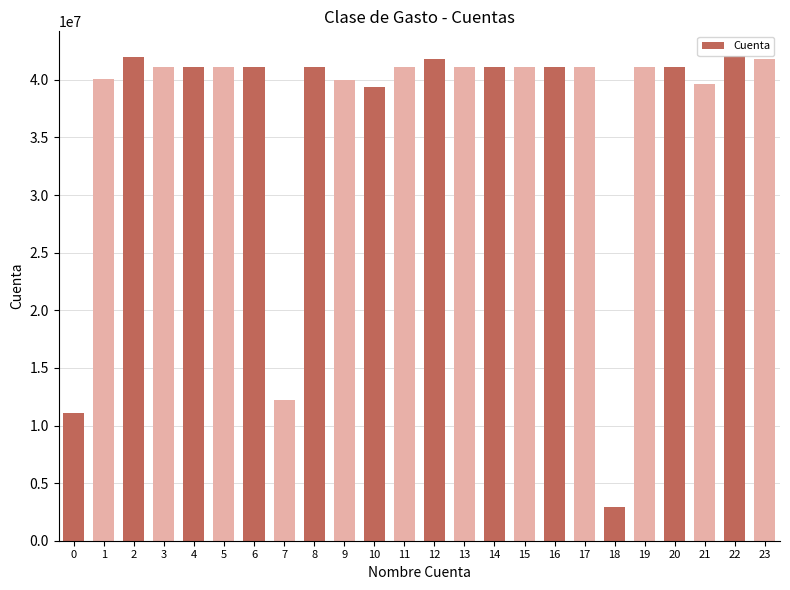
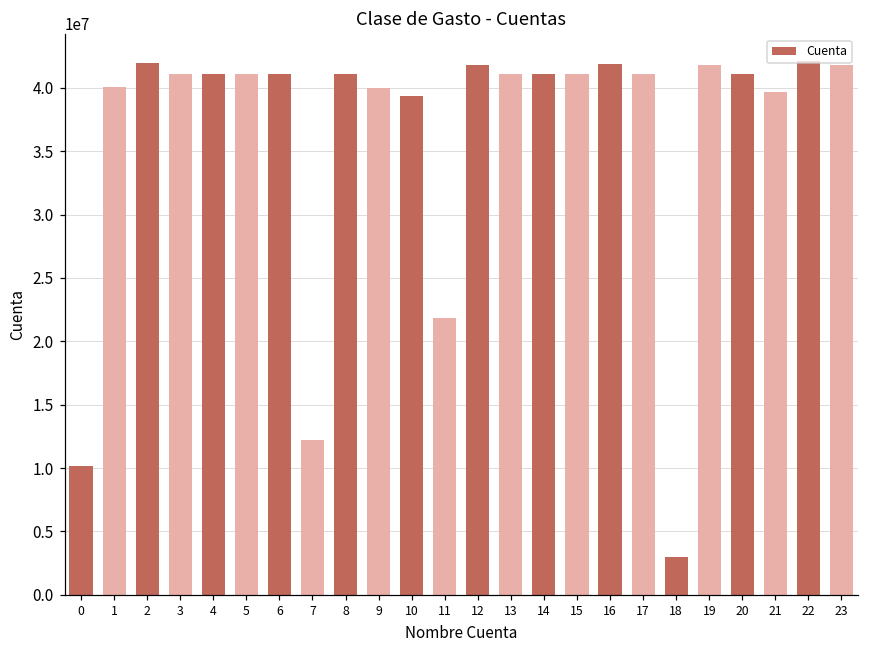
0: 11100000 -> 10200000
11: 41100000 -> 21800000
16: 41100000 -> 41900000
19: 41100000 -> 41800000
